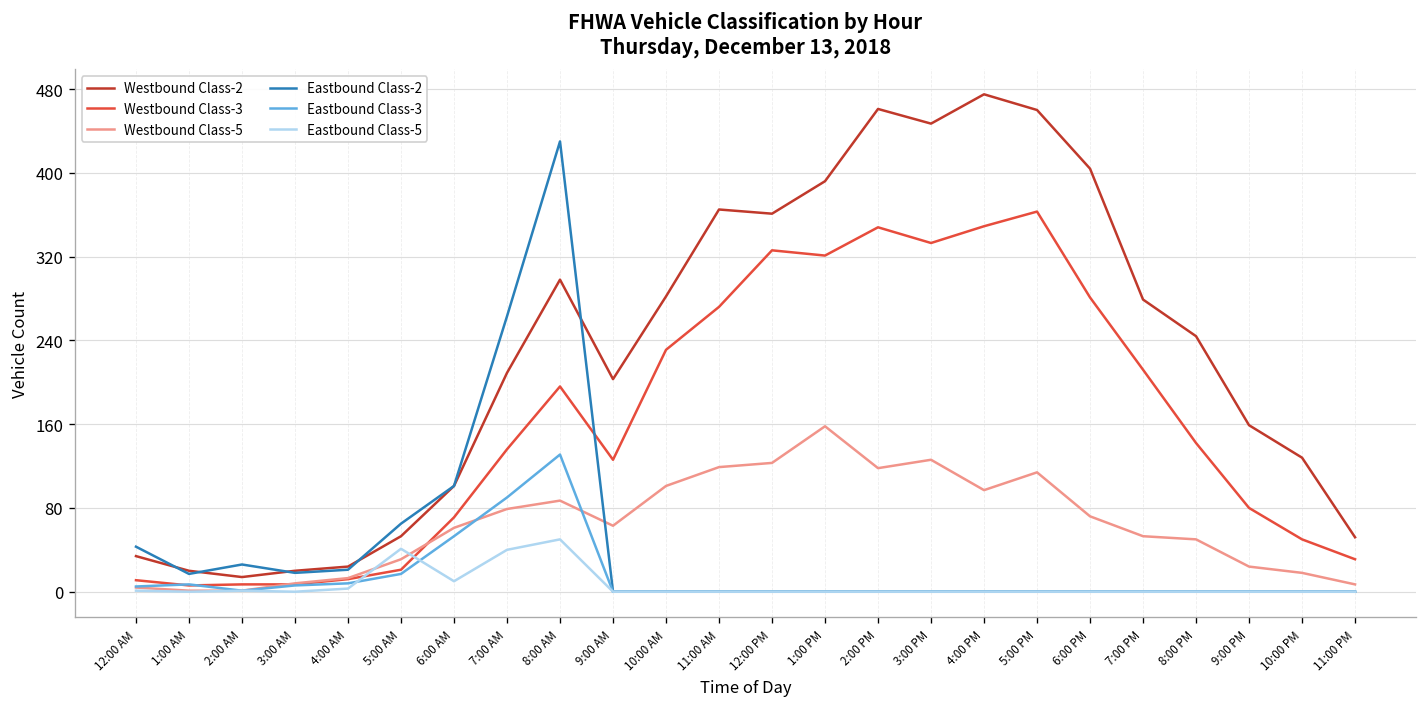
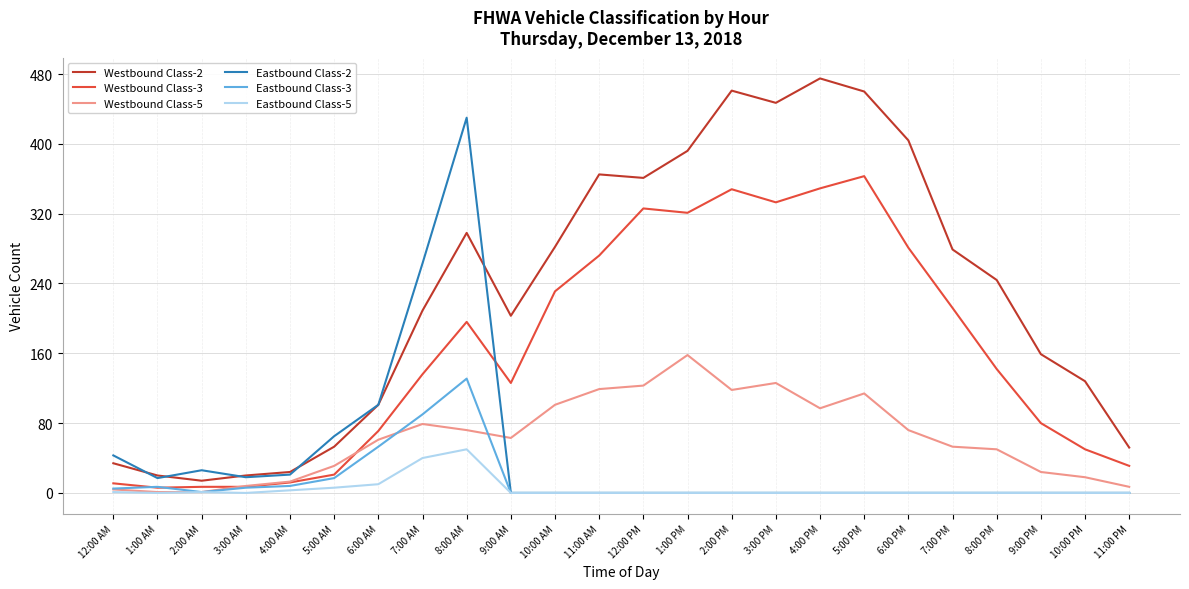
Eastbound Class-5, 5:00 AM: 40 -> 10
Westbound Class-5, 8:00 AM: 90 -> 70
